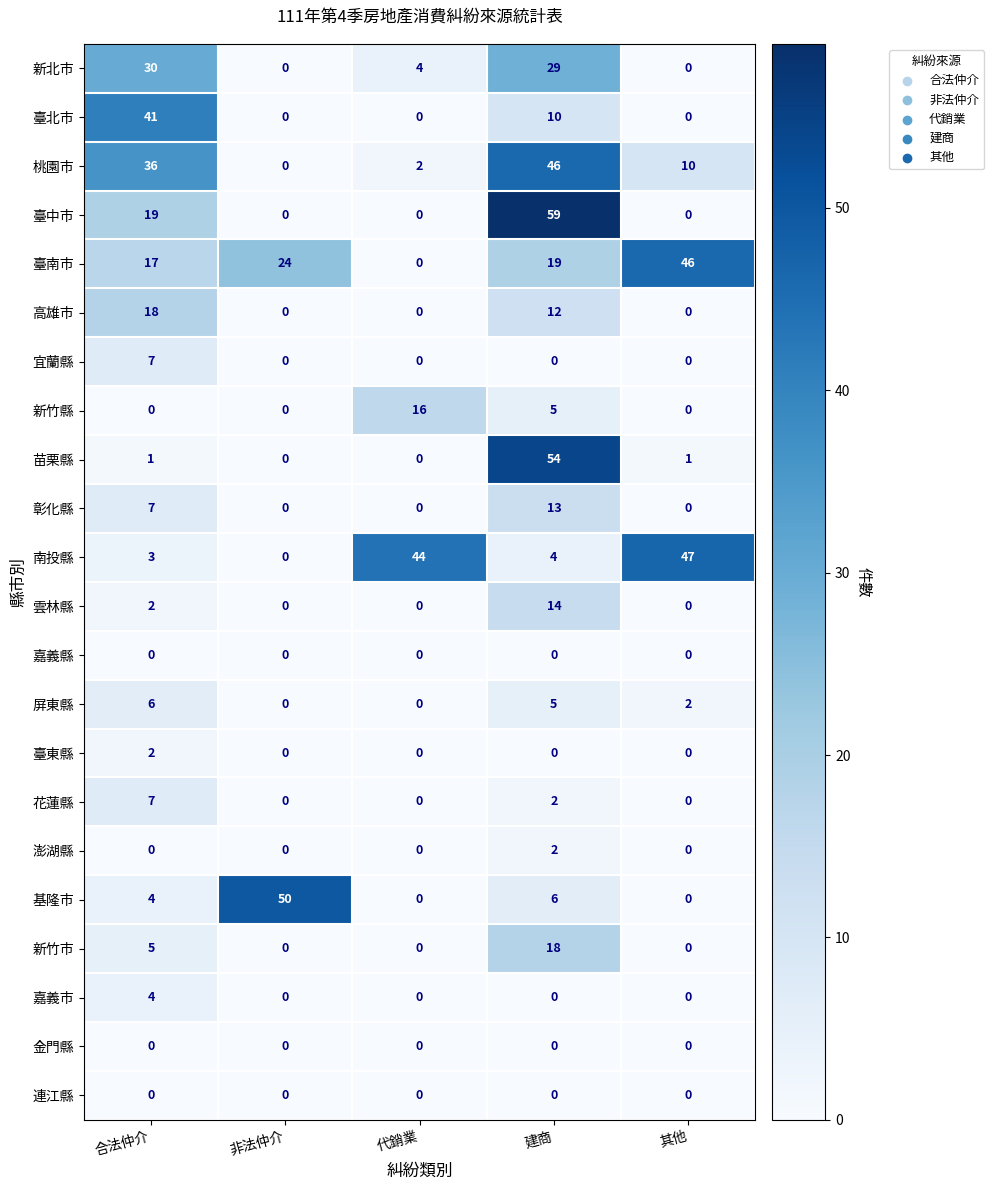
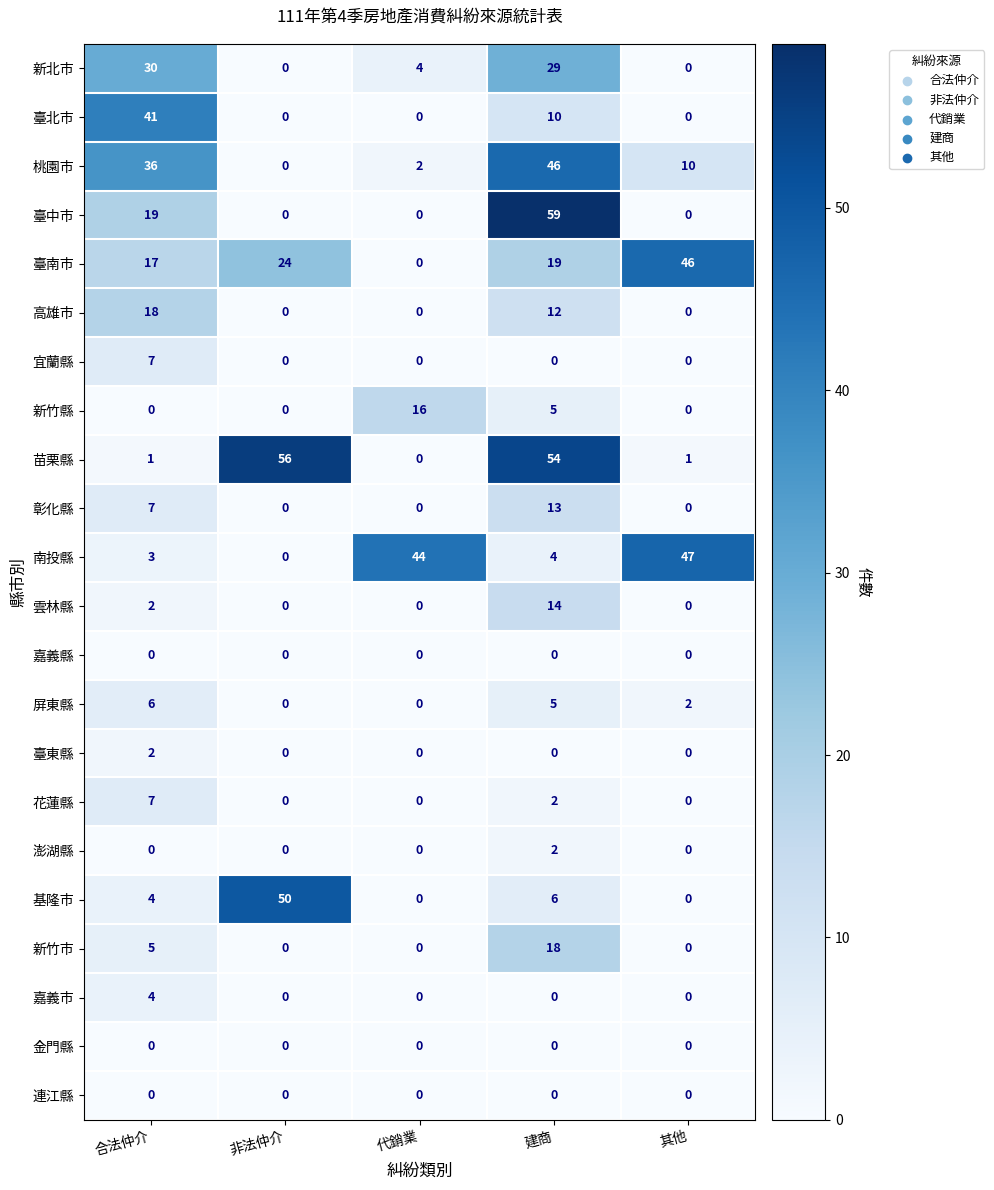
苗栗縣, 非法仲介: 0 -> 56
